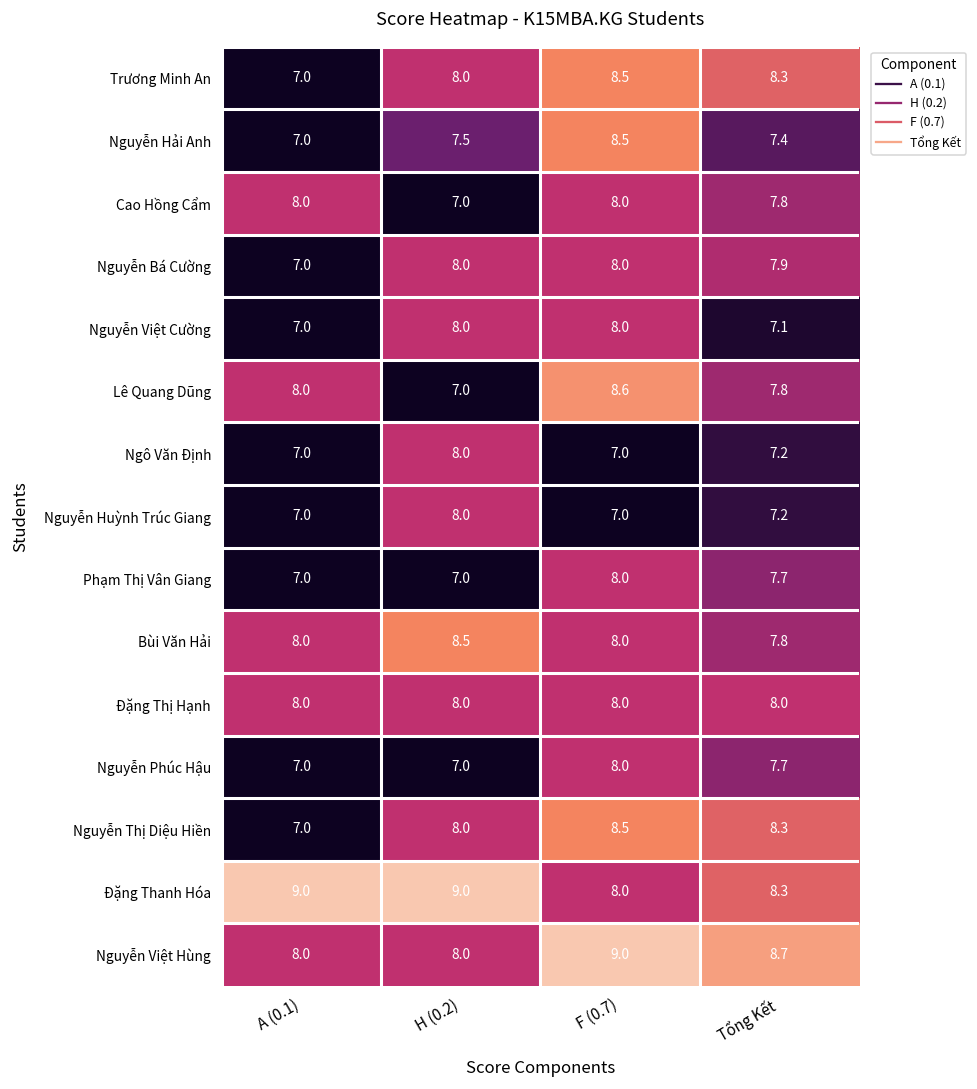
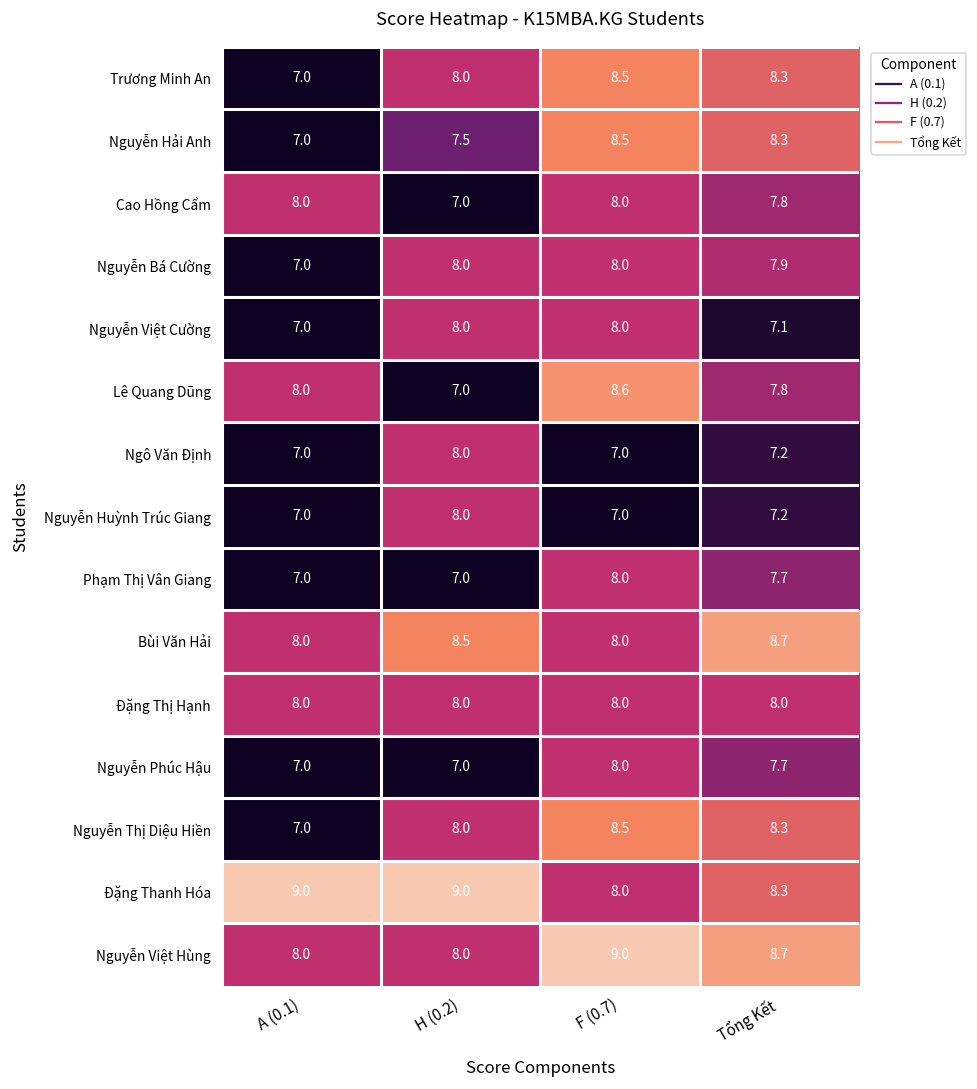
Nguyễn Hải Anh, Tổng Kết: 7.4 -> 8.3
Bùi Văn Hải, Tổng Kết: 7.8 -> 8.7
